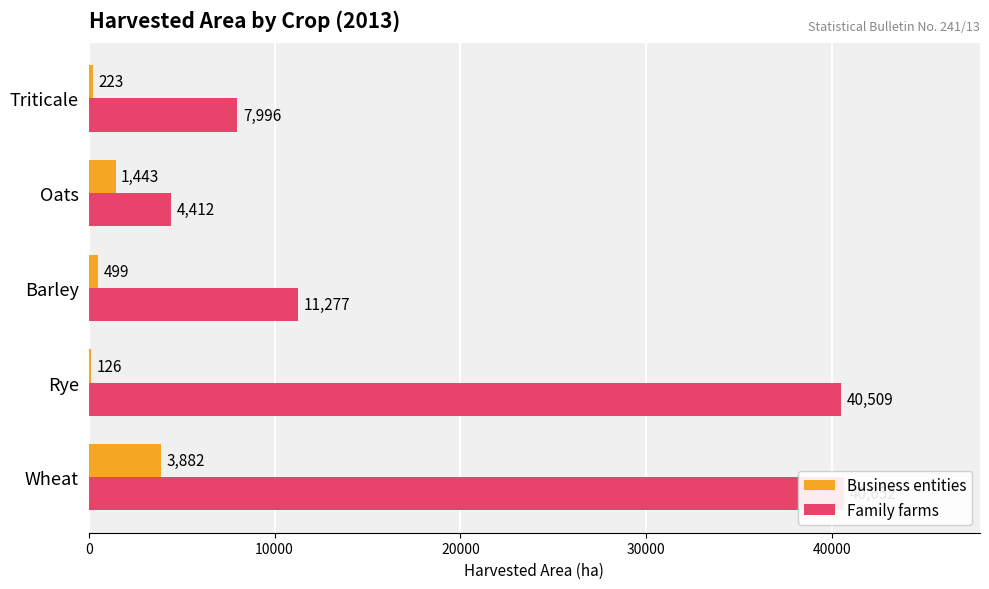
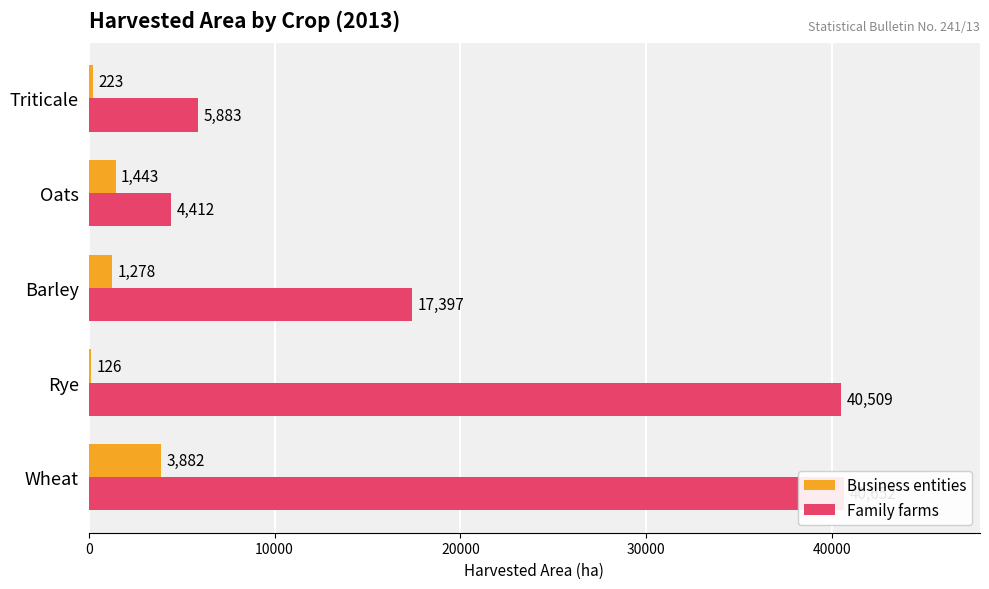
Family farms, Triticale: 7,996 -> 5,883
Business entities, Barley: 499 -> 1,278
Family farms, Barley: 11,277 -> 17,397
